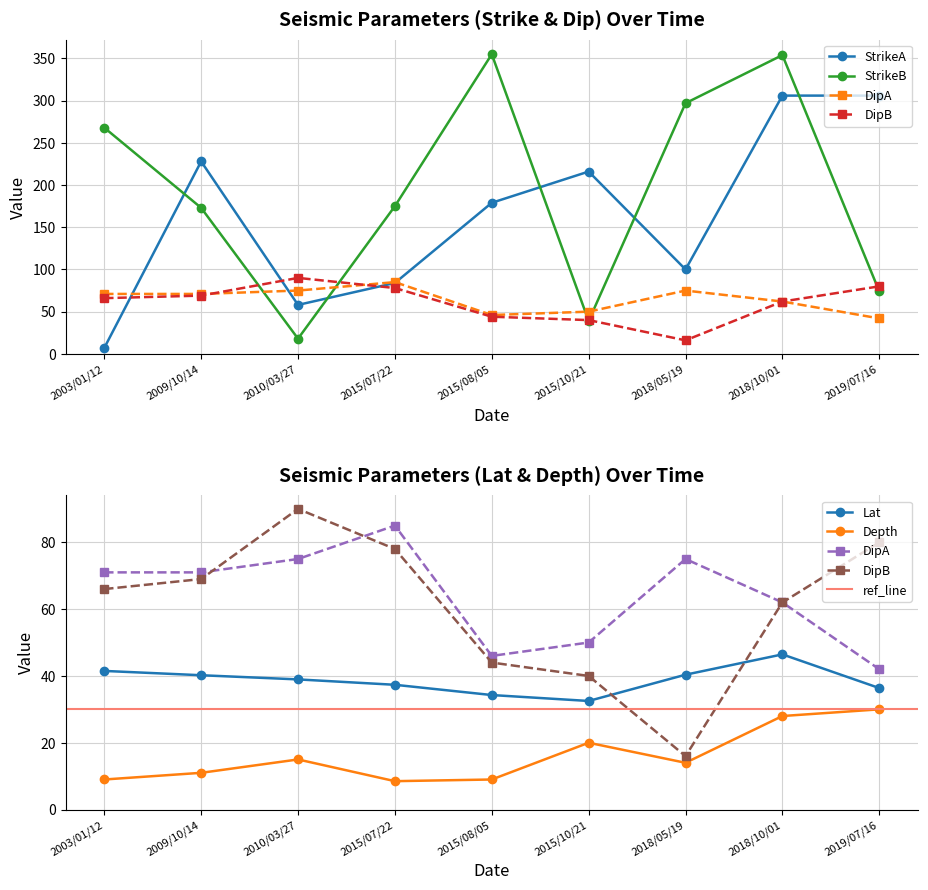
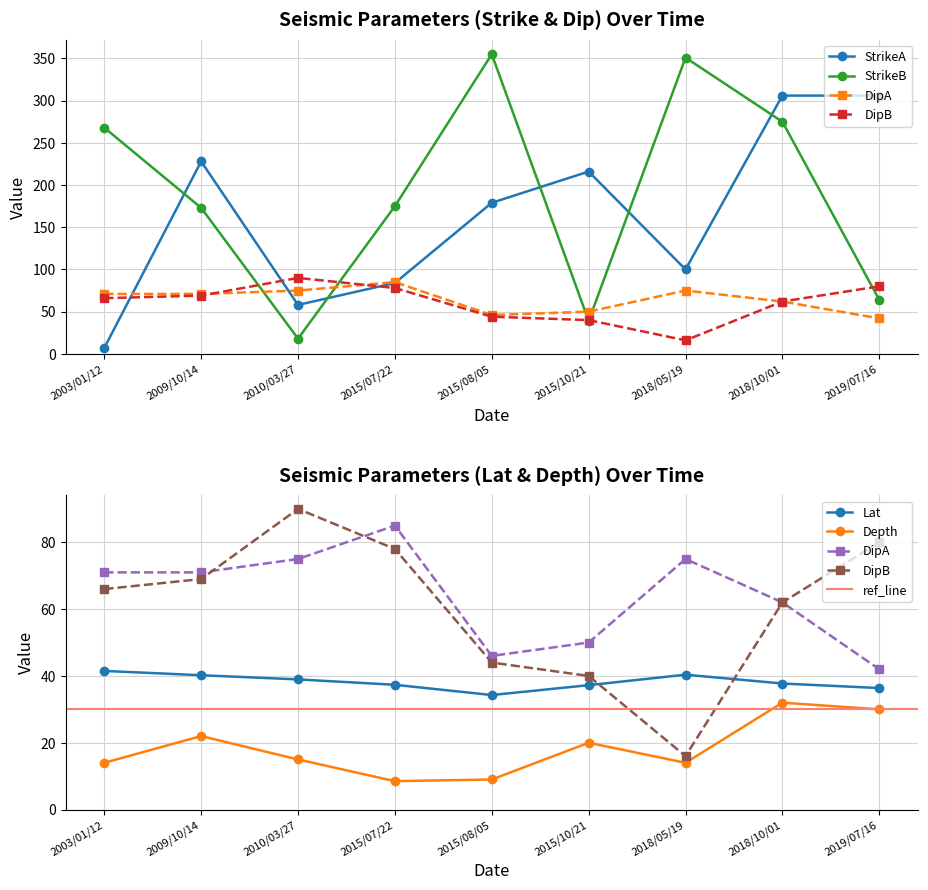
Seismic Parameters (Strike & Dip) Over Time, StrikeB, 2018/05/19: 300 -> 350
Seismic Parameters (Strike & Dip) Over Time, StrikeB, 2018/10/01: 350 -> 280
Seismic Parameters (Strike & Dip) Over Time, StrikeB, 2019/07/16: 70 -> 60
Seismic Parameters (Lat & Depth) Over Time, Depth, 2003/01/12: 9 -> 14
Seismic Parameters (Lat & Depth) Over Time, Depth, 2009/10/14: 11 -> 22
Seismic Parameters (Lat & Depth) Over Time, Lat, 2015/10/21: 33 -> 37
Seismic Parameters (Lat & Depth) Over Time, Lat, 2018/10/01: 46 -> 38
Seismic Parameters (Lat & Depth) Over Time, Depth, 2018/10/01: 28 -> 32
